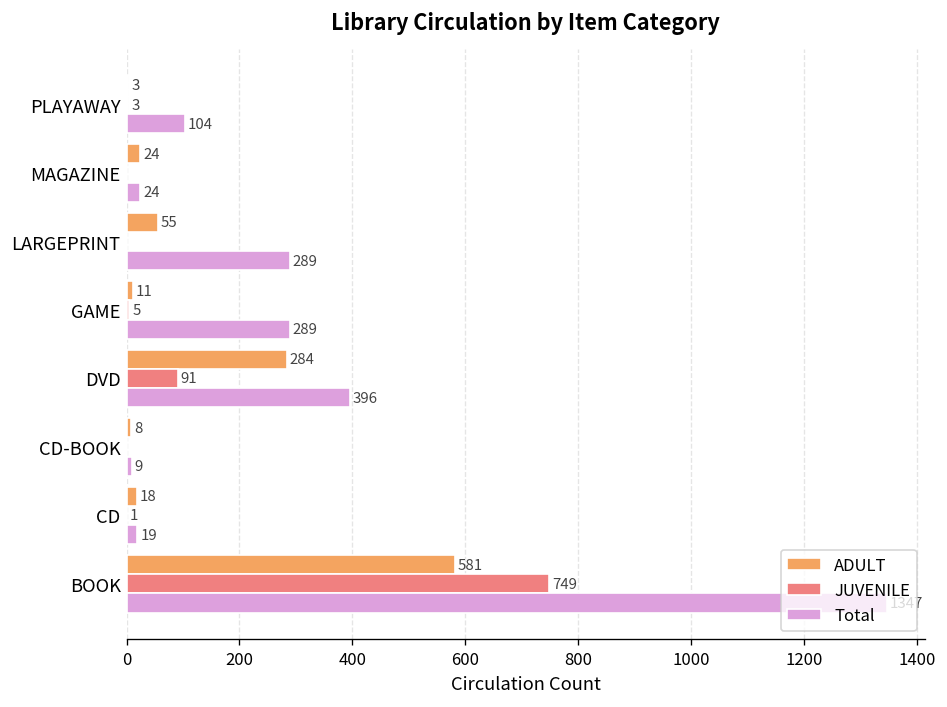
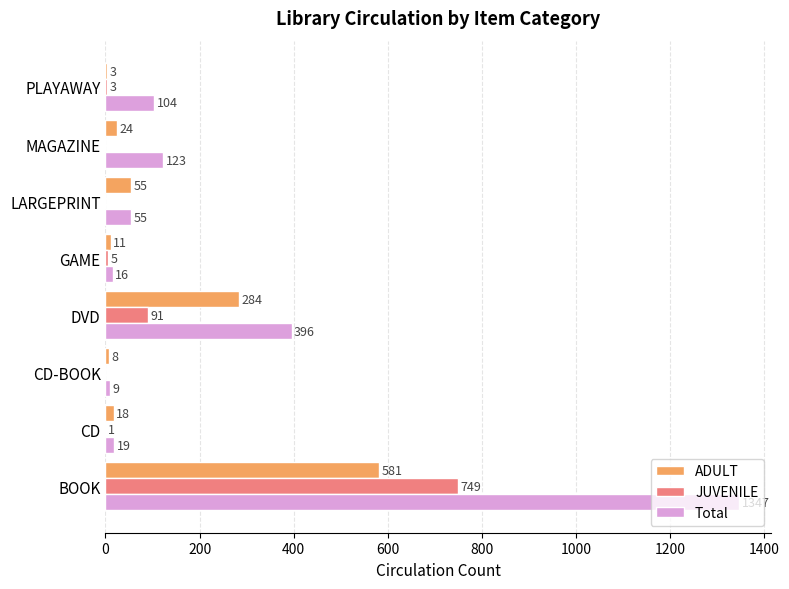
Total, MAGAZINE: 24 -> 123
Total, LARGEPRINT: 289 -> 55
Total, GAME: 289 -> 16
